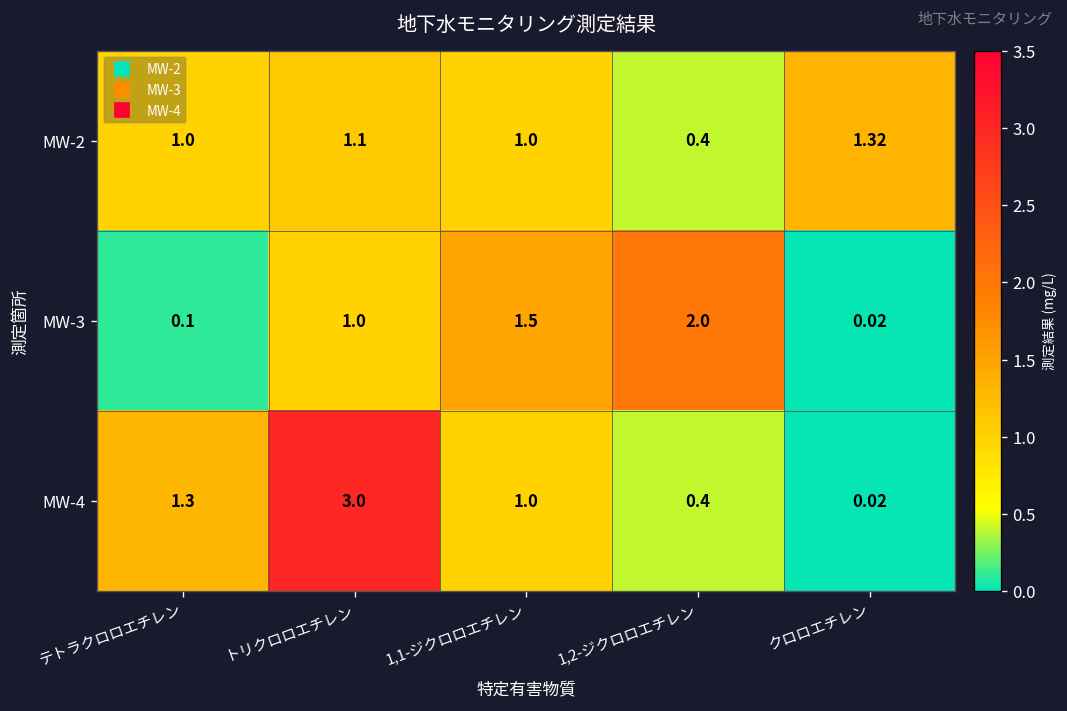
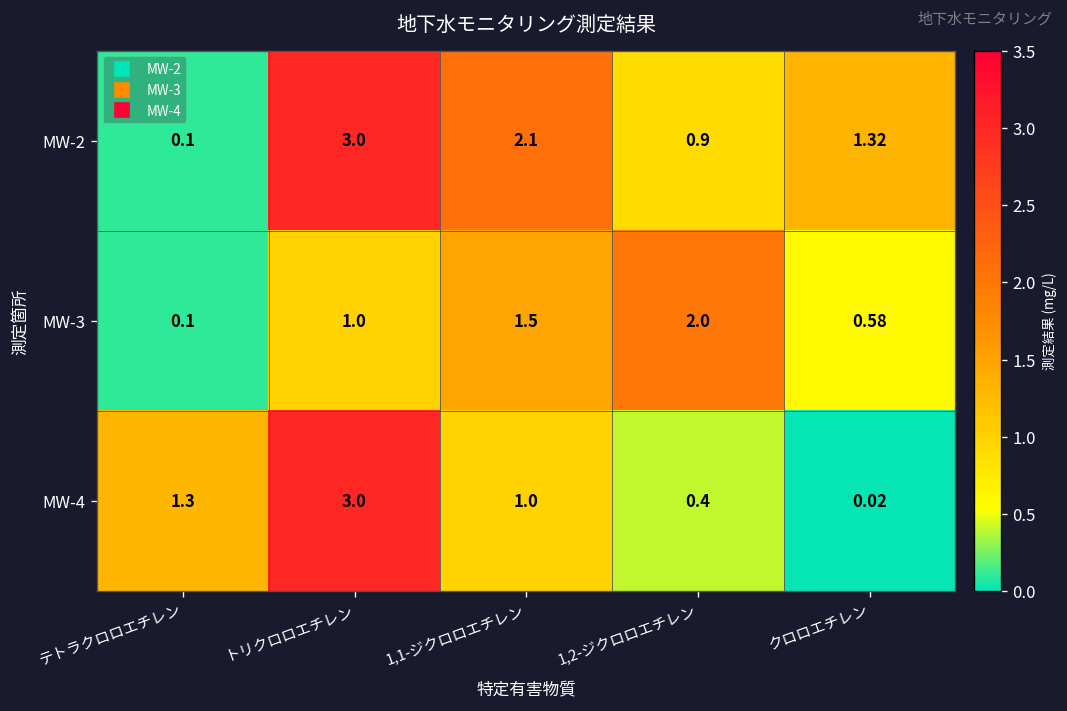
MW-2, テトラクロロエチレン: 1.0 -> 0.1
MW-2, トリクロロエチレン: 1.1 -> 3.0
MW-2, 1,1-ジクロロエチレン: 1.0 -> 2.1
MW-2, 1,2-ジクロロエチレン: 0.4 -> 0.9
MW-3, クロロエチレン: 0.02 -> 0.58
